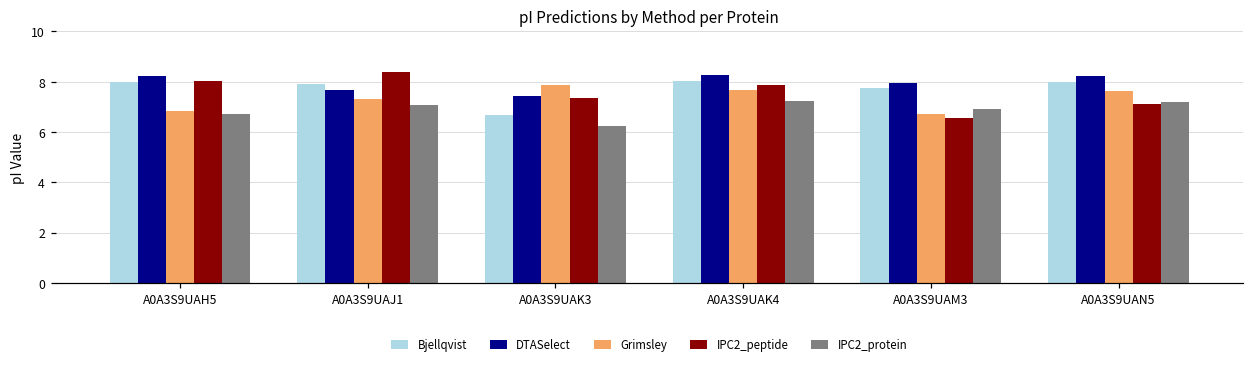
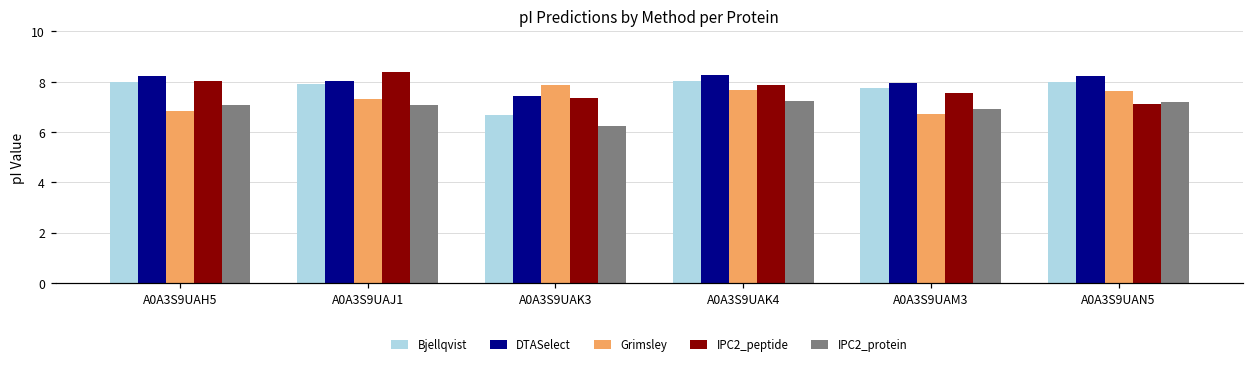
IPC2_protein, A0A3S9UAH5: 6.7 -> 7.1
DTASelect, A0A3S9UAJ1: 7.7 -> 8.0
IPC2_peptide, A0A3S9UAM3: 6.6 -> 7.5
